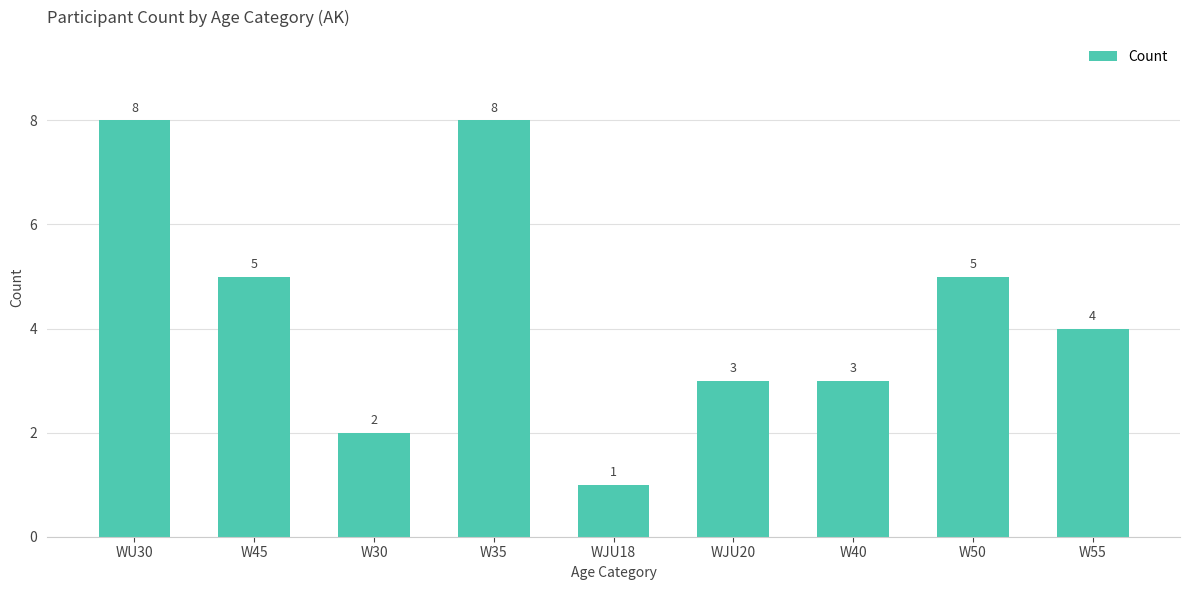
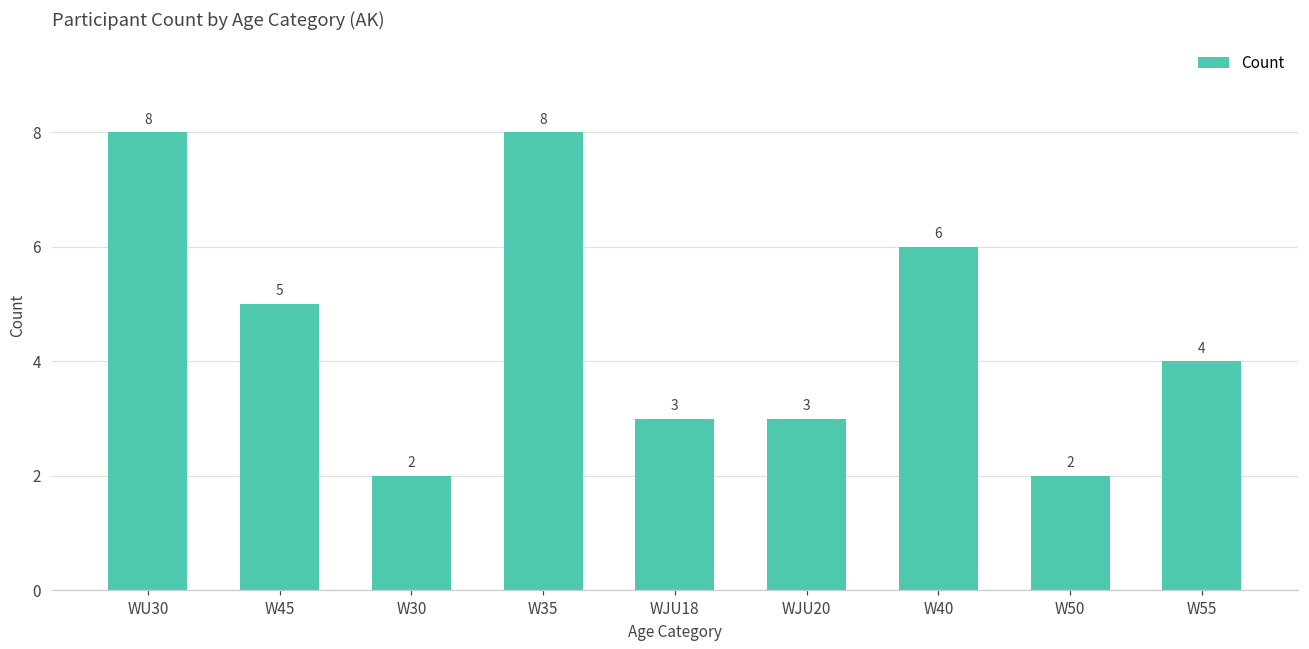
WJU18: 1 -> 3
W40: 3 -> 6
W50: 5 -> 2
